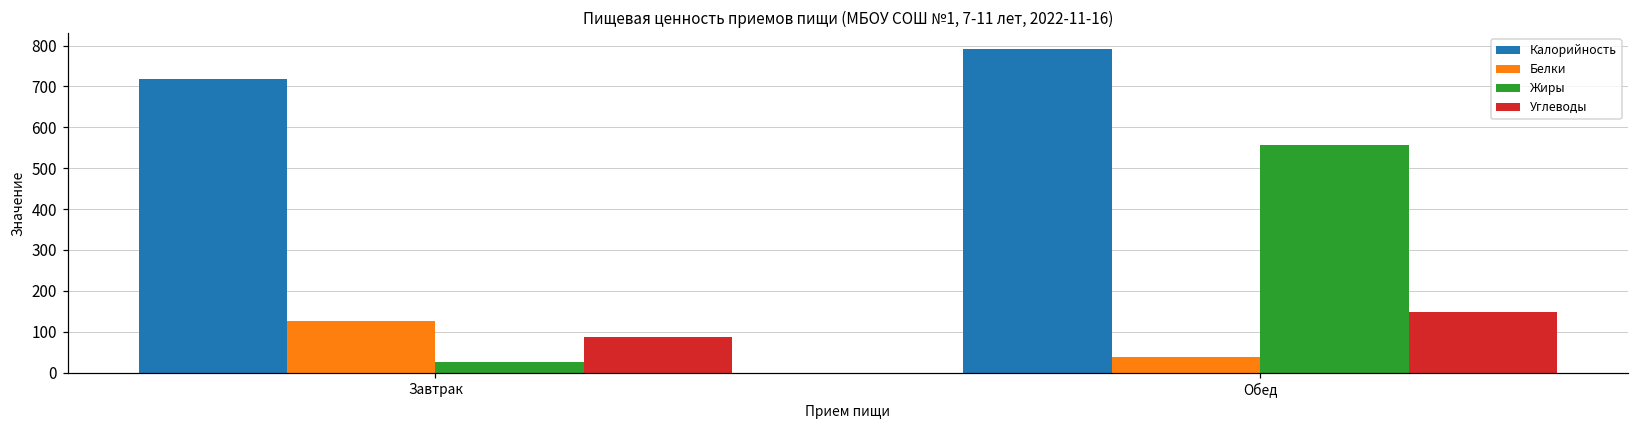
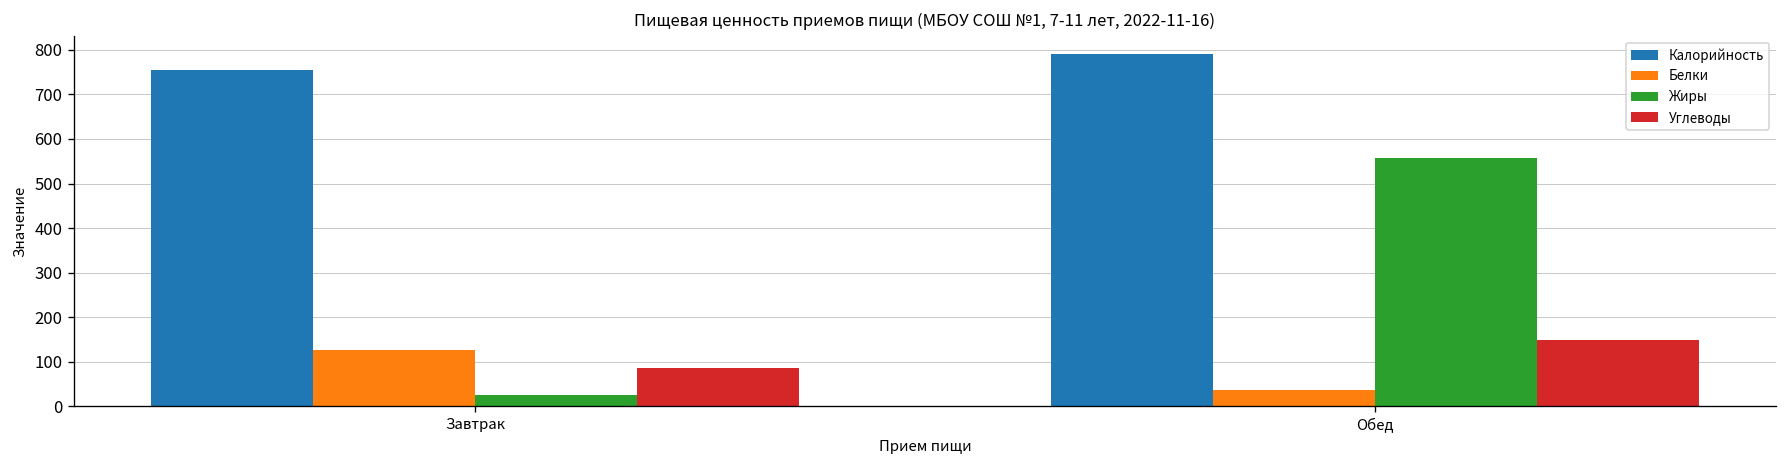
Калорийность, Завтрак: 720 -> 760
